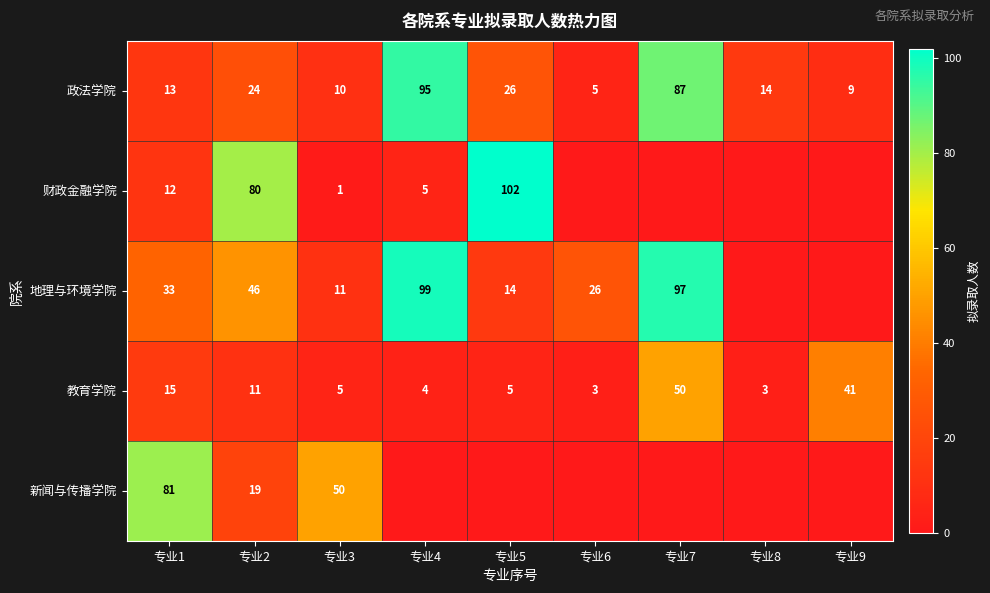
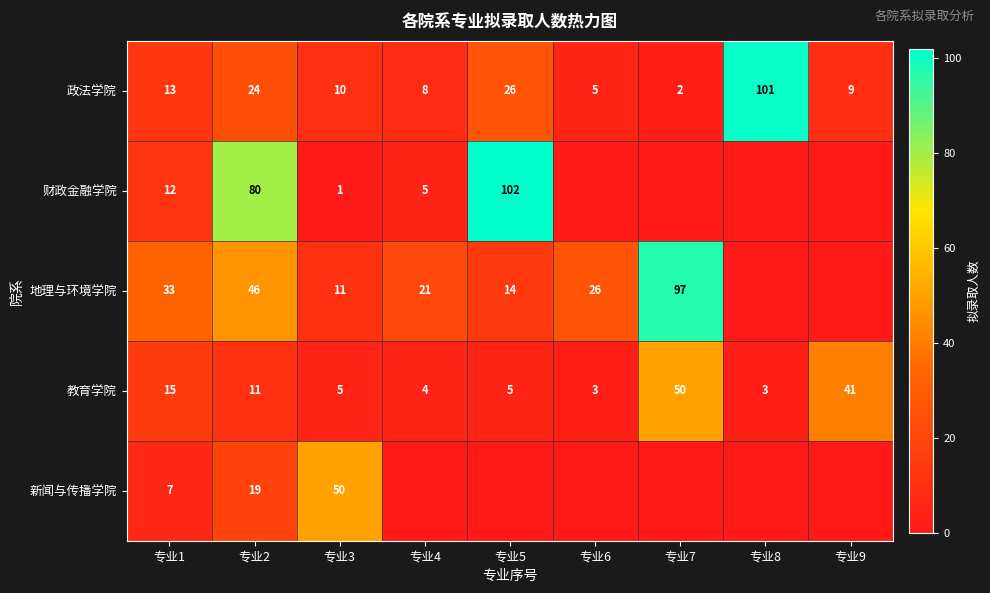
政法学院, 专业4: 95 -> 8
政法学院, 专业7: 87 -> 2
政法学院, 专业8: 14 -> 101
地理与环境学院, 专业4: 99 -> 21
新闻与传播学院, 专业1: 81 -> 7
